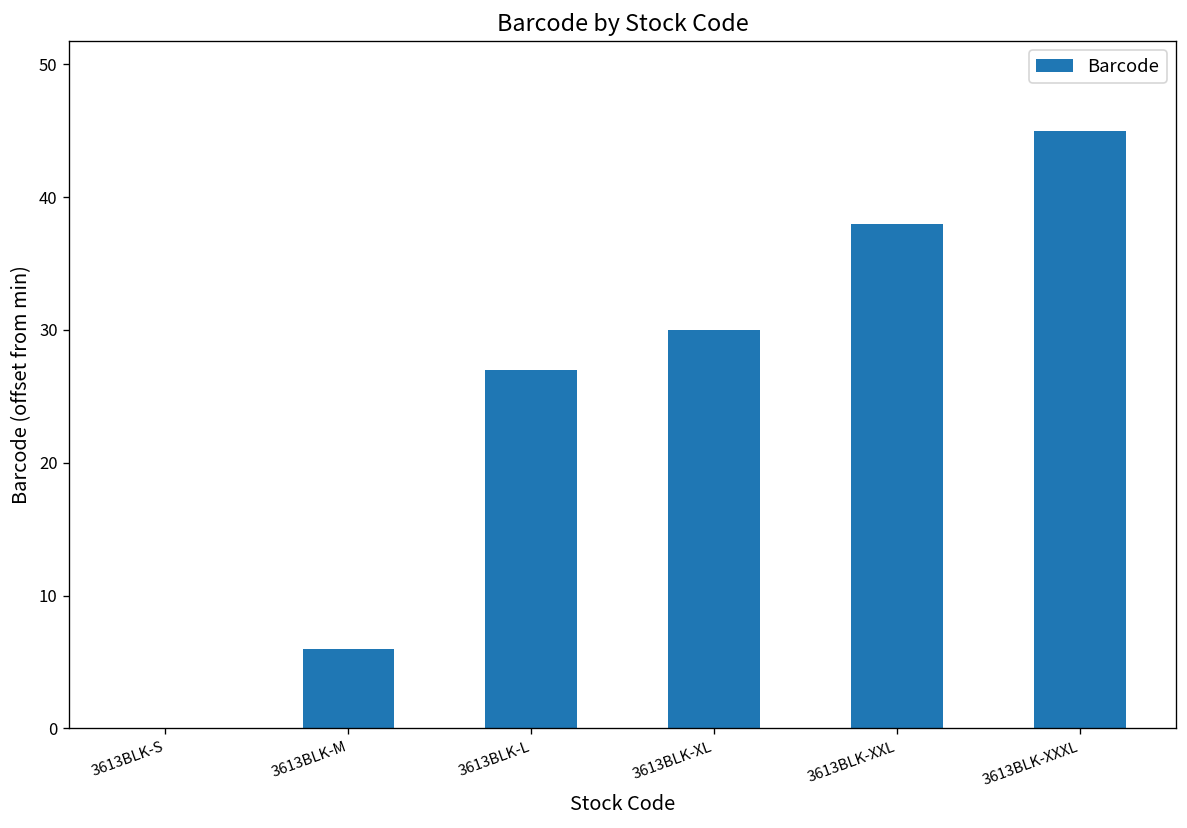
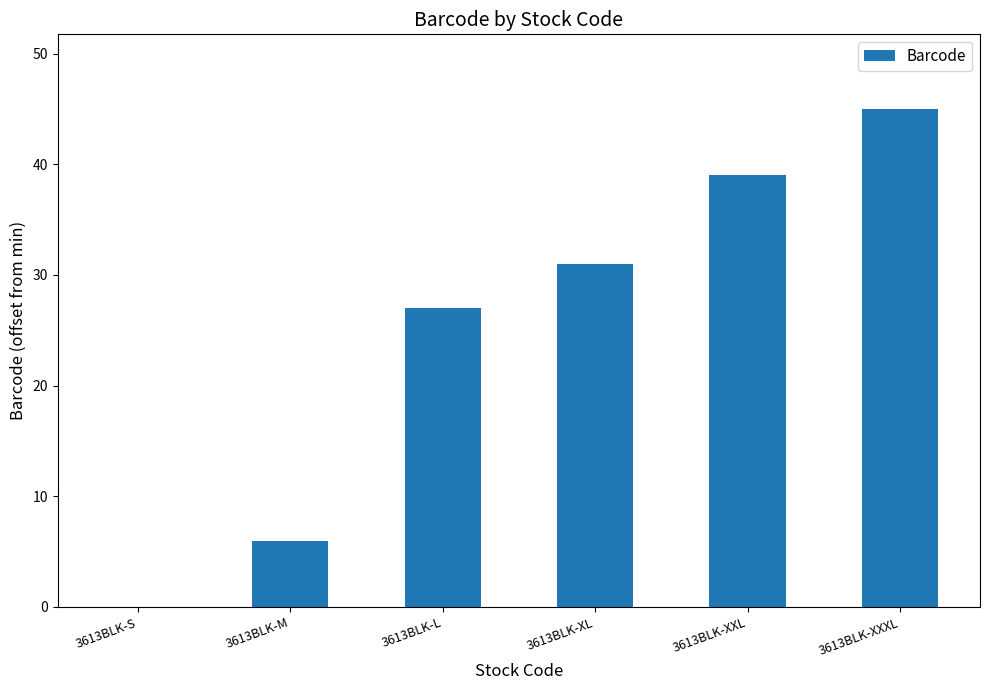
3613BLK-XL: 30.0 -> 31.0
3613BLK-XXL: 38.0 -> 39.0
